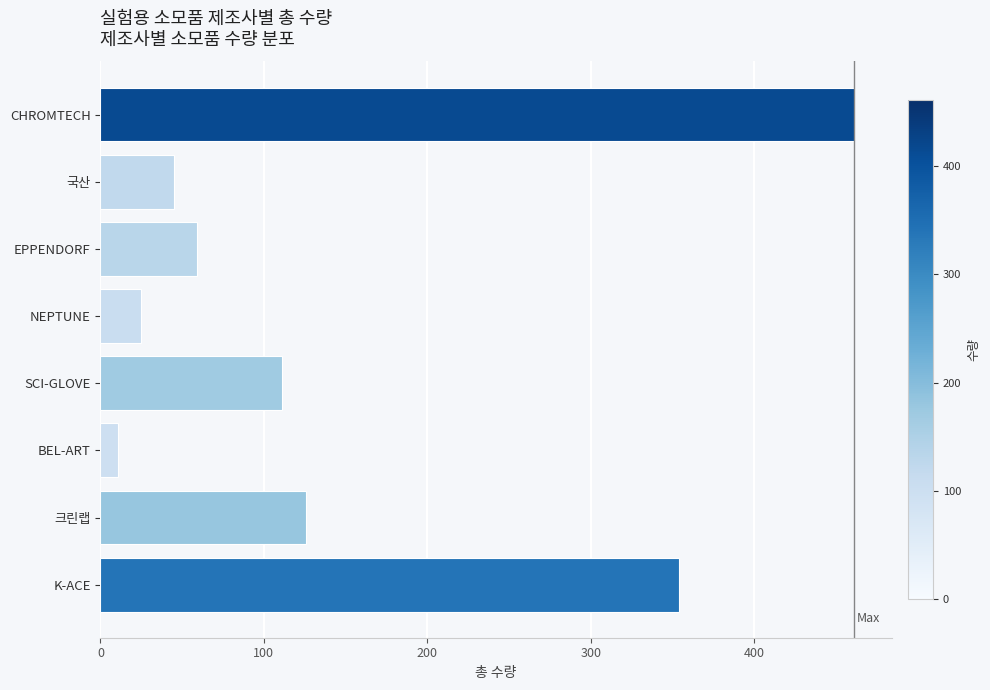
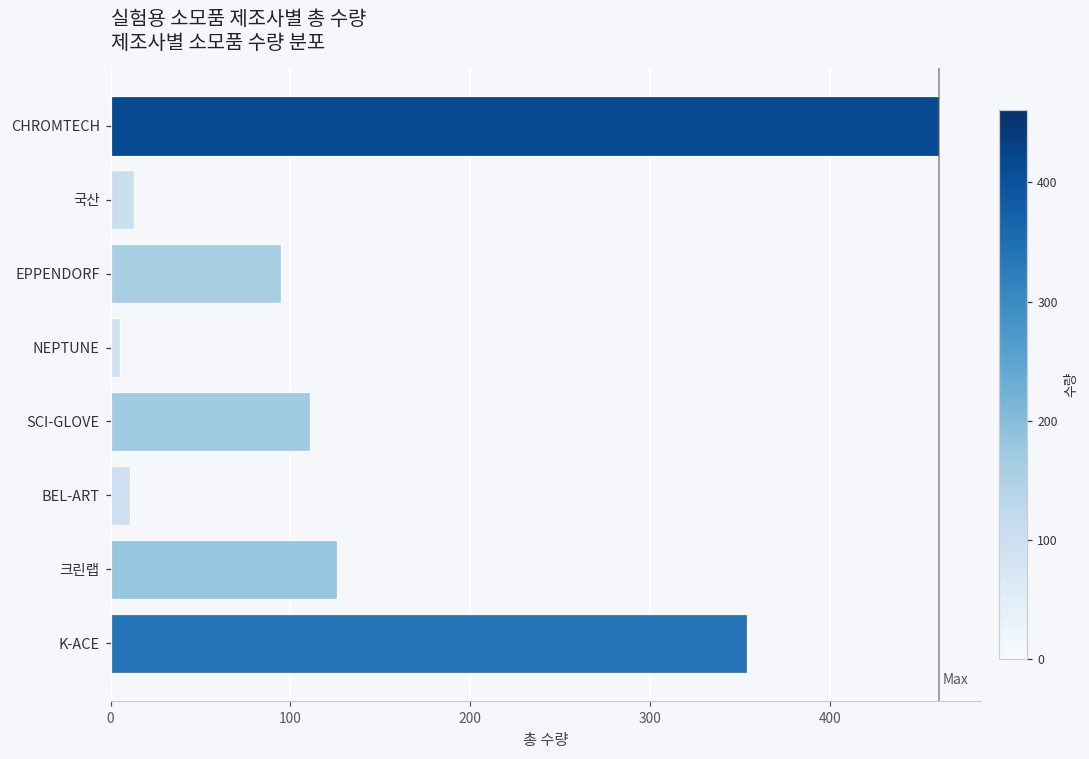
국산: 45 -> 13
EPPENDORF: 59 -> 95
NEPTUNE: 25 -> 5
